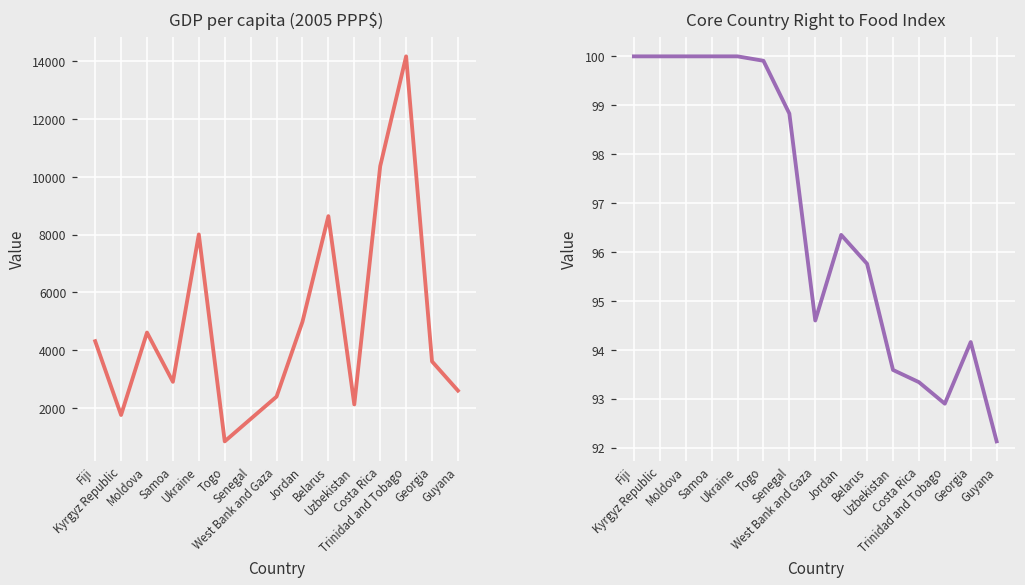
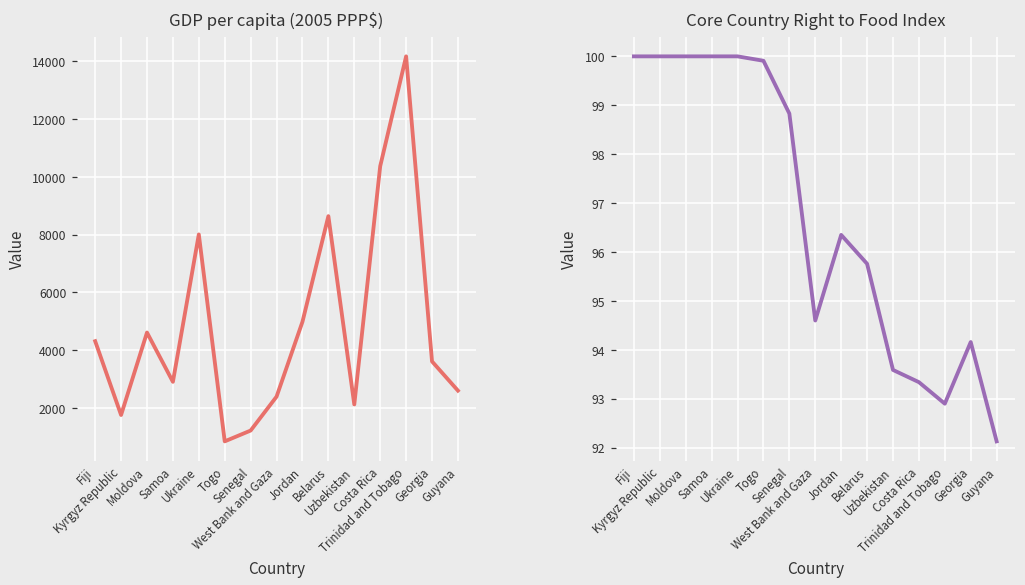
GDP per capita (2005 PPP$), Senegal: 1600 -> 1200
